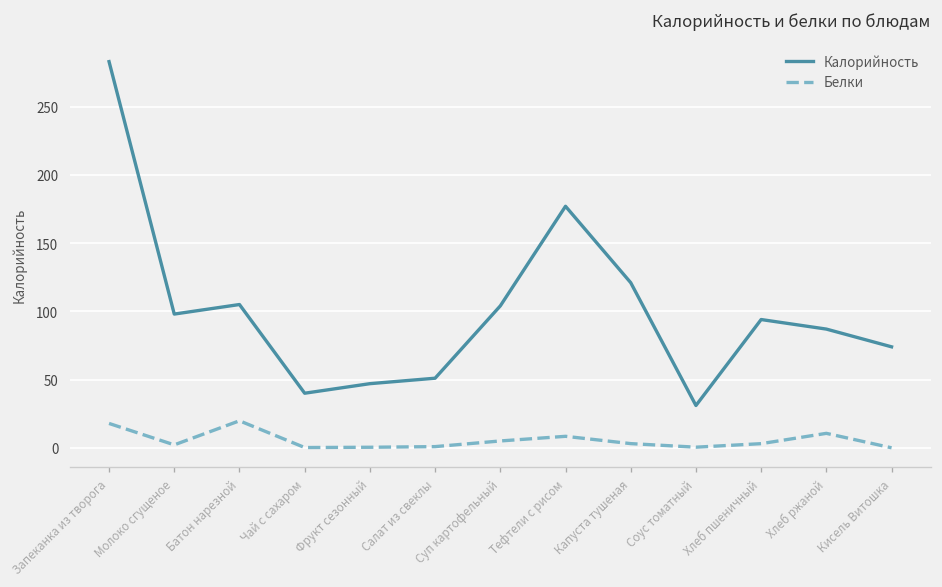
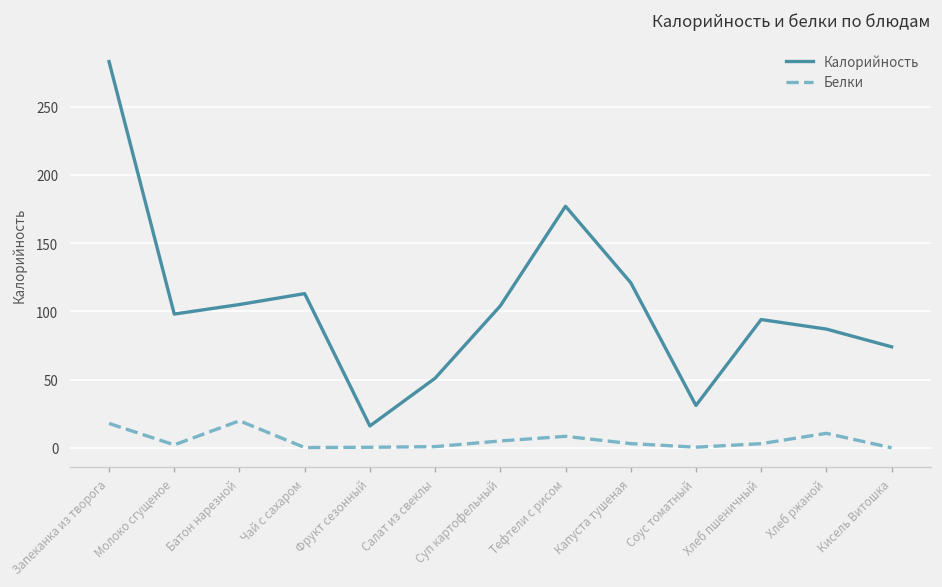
Калорийность, Чай с сахаром: 40 -> 113
Калорийность, Фрукт сезонный: 47 -> 16
